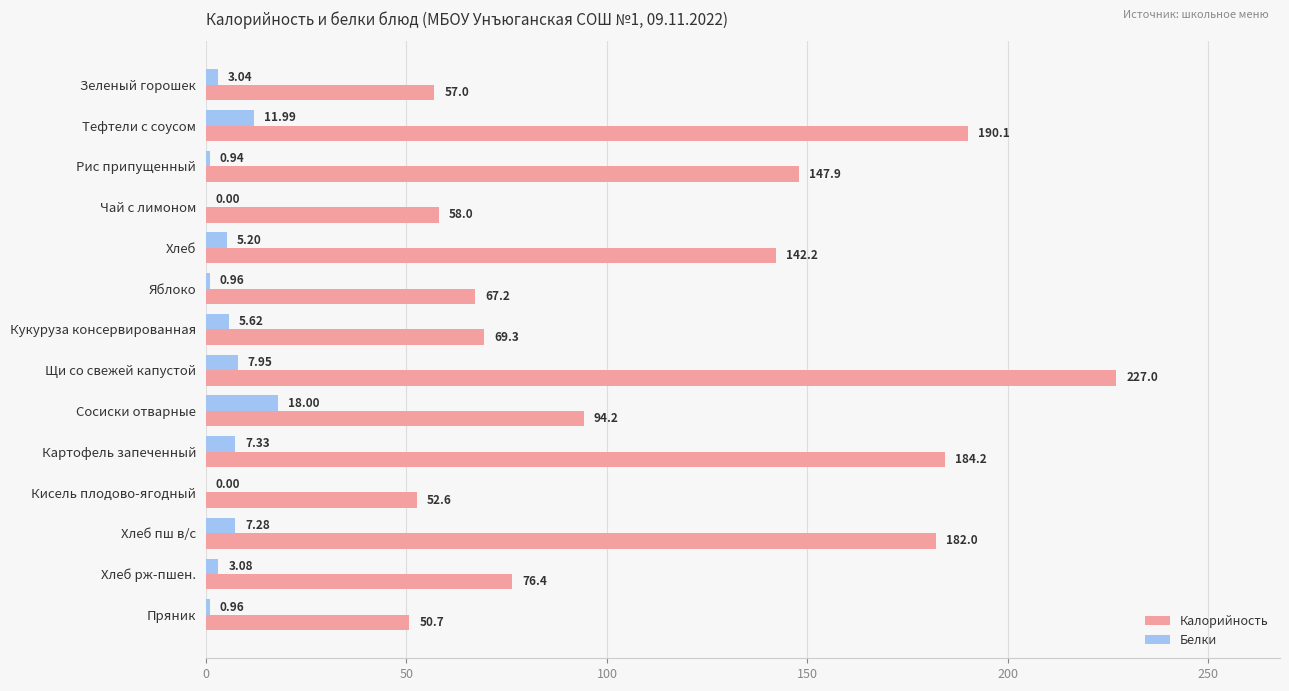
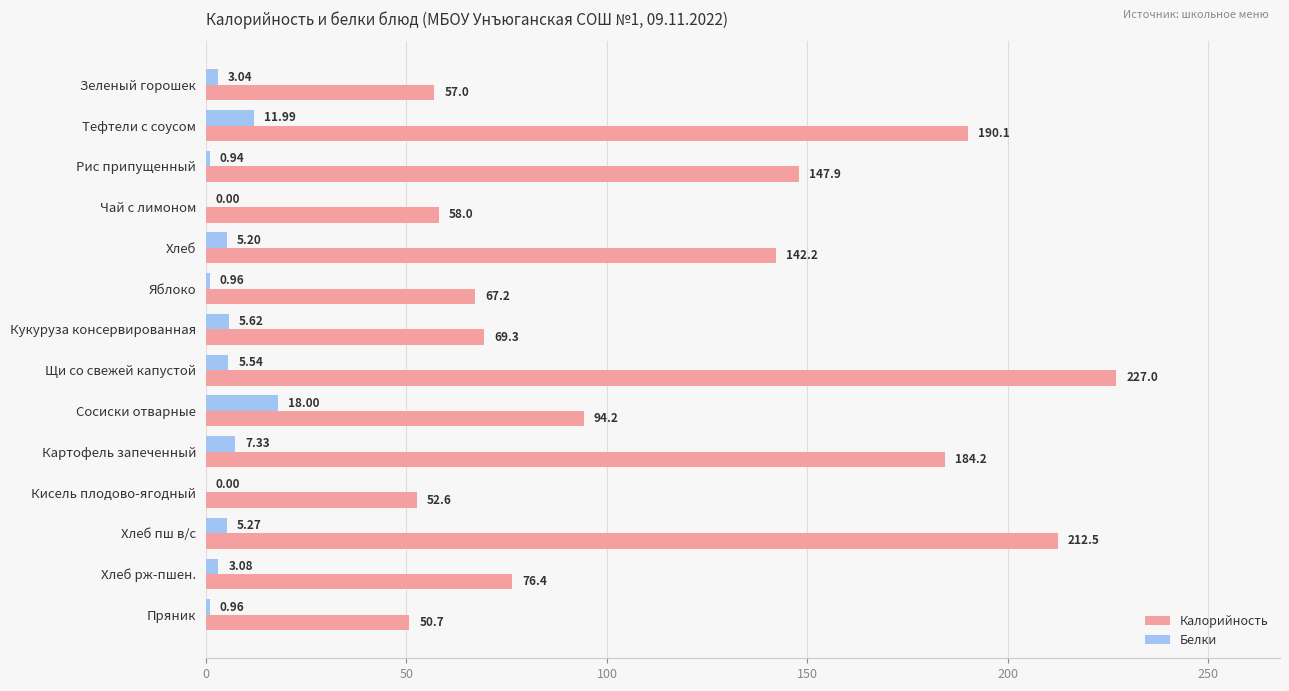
Белки, Щи со свежей капустой: 7.95 -> 5.54
Белки, Хлеб пш в/с: 7.28 -> 5.27
Калорийность, Хлеб пш в/с: 182.0 -> 212.5
